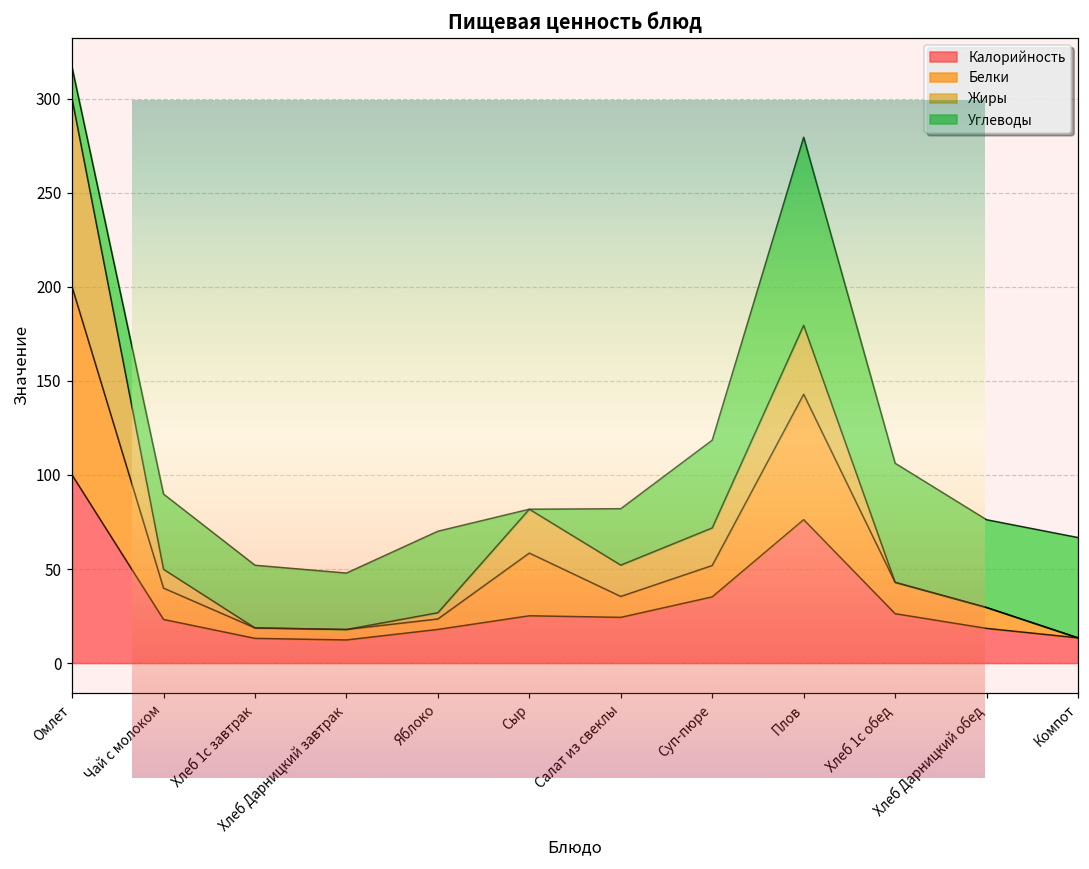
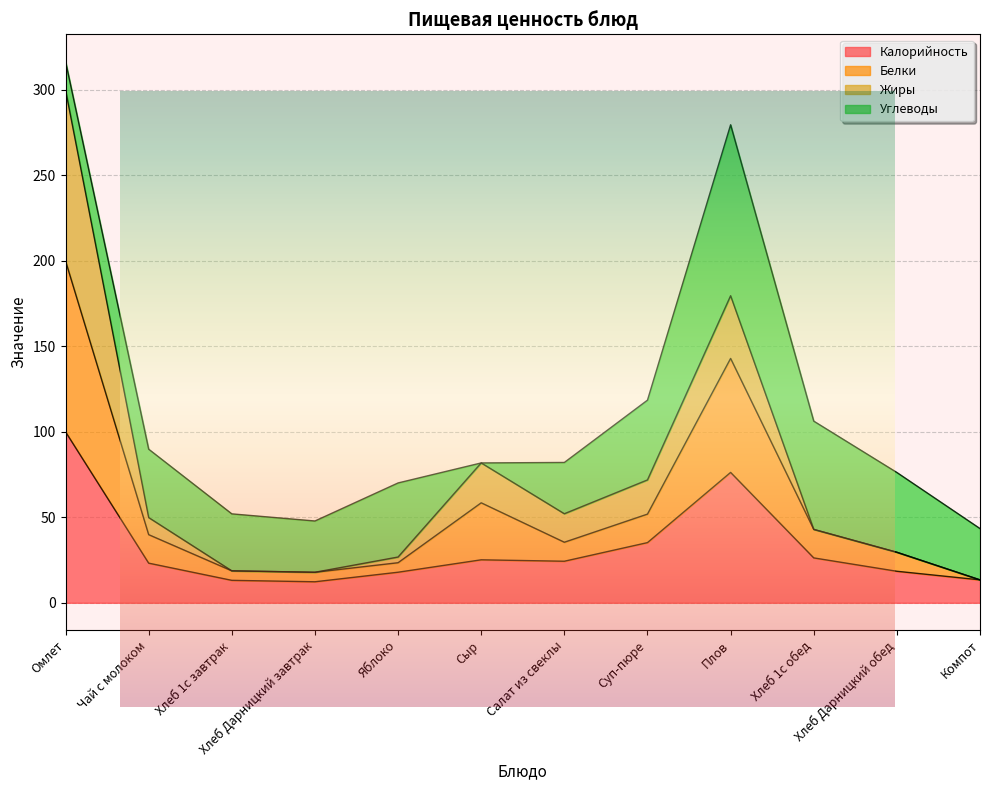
Углеводы, Компот: 53 -> 30
